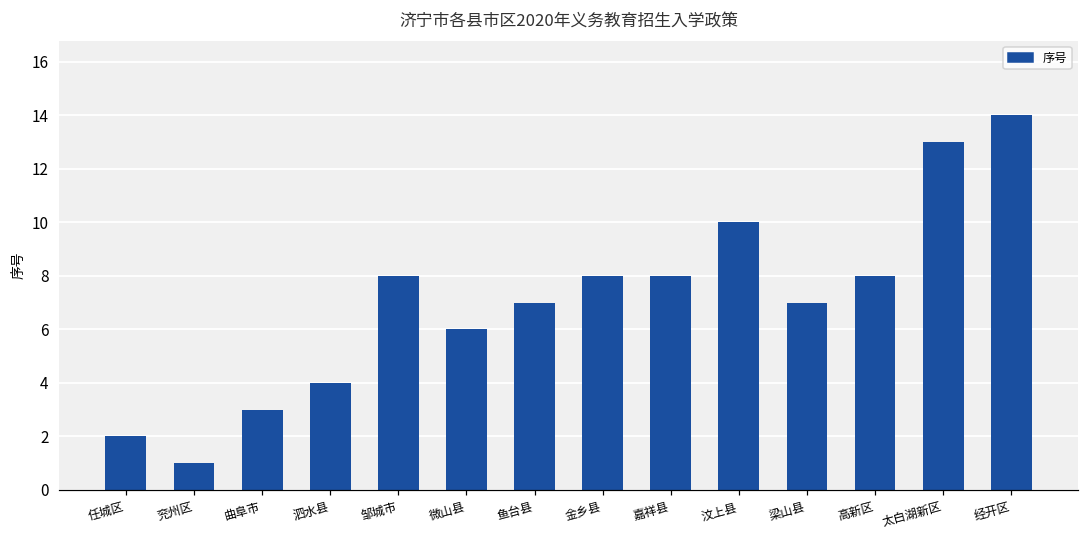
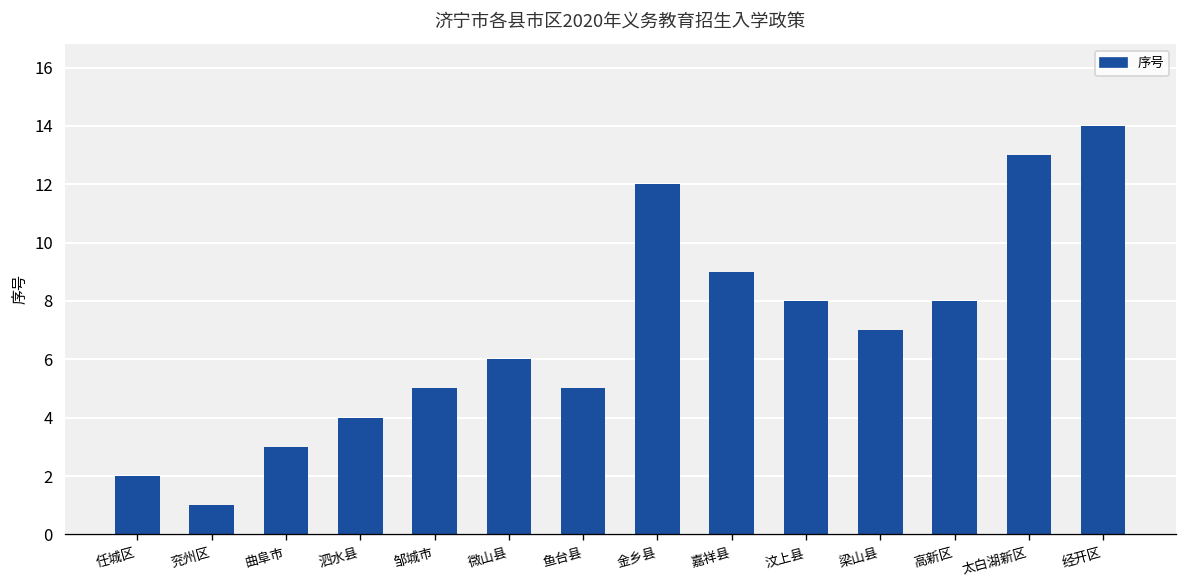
邹城市: 8 -> 5
鱼台县: 7 -> 5
金乡县: 8 -> 12
嘉祥县: 8 -> 9
汶上县: 10 -> 8
